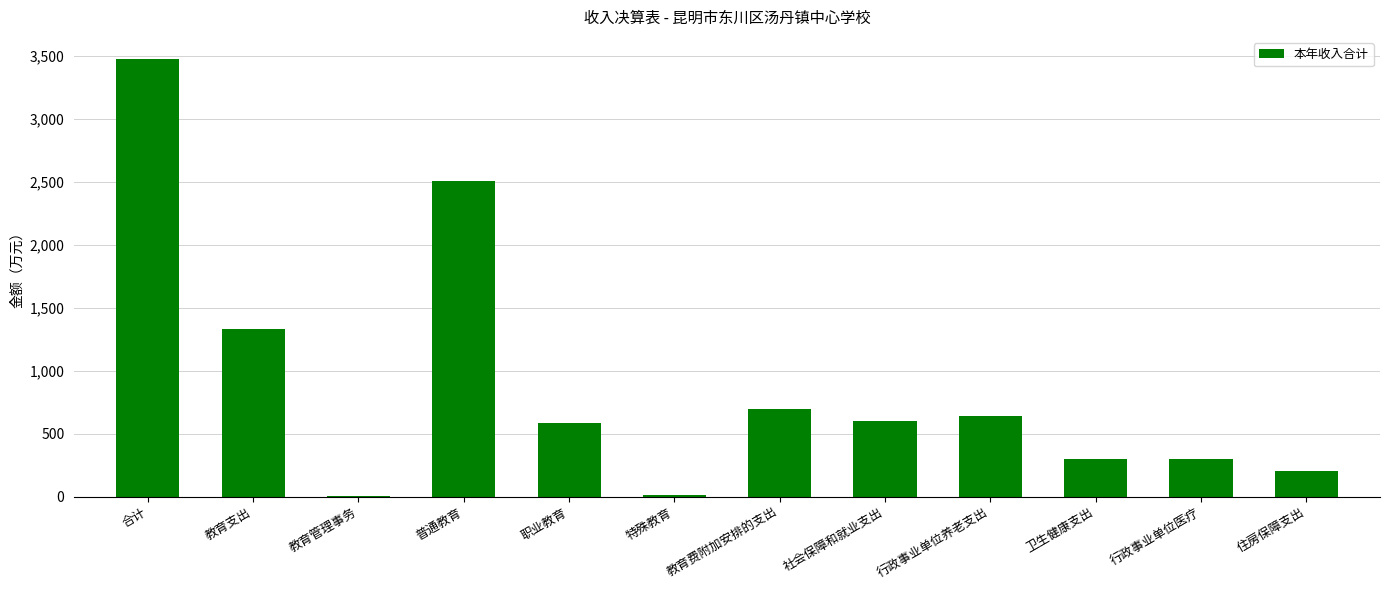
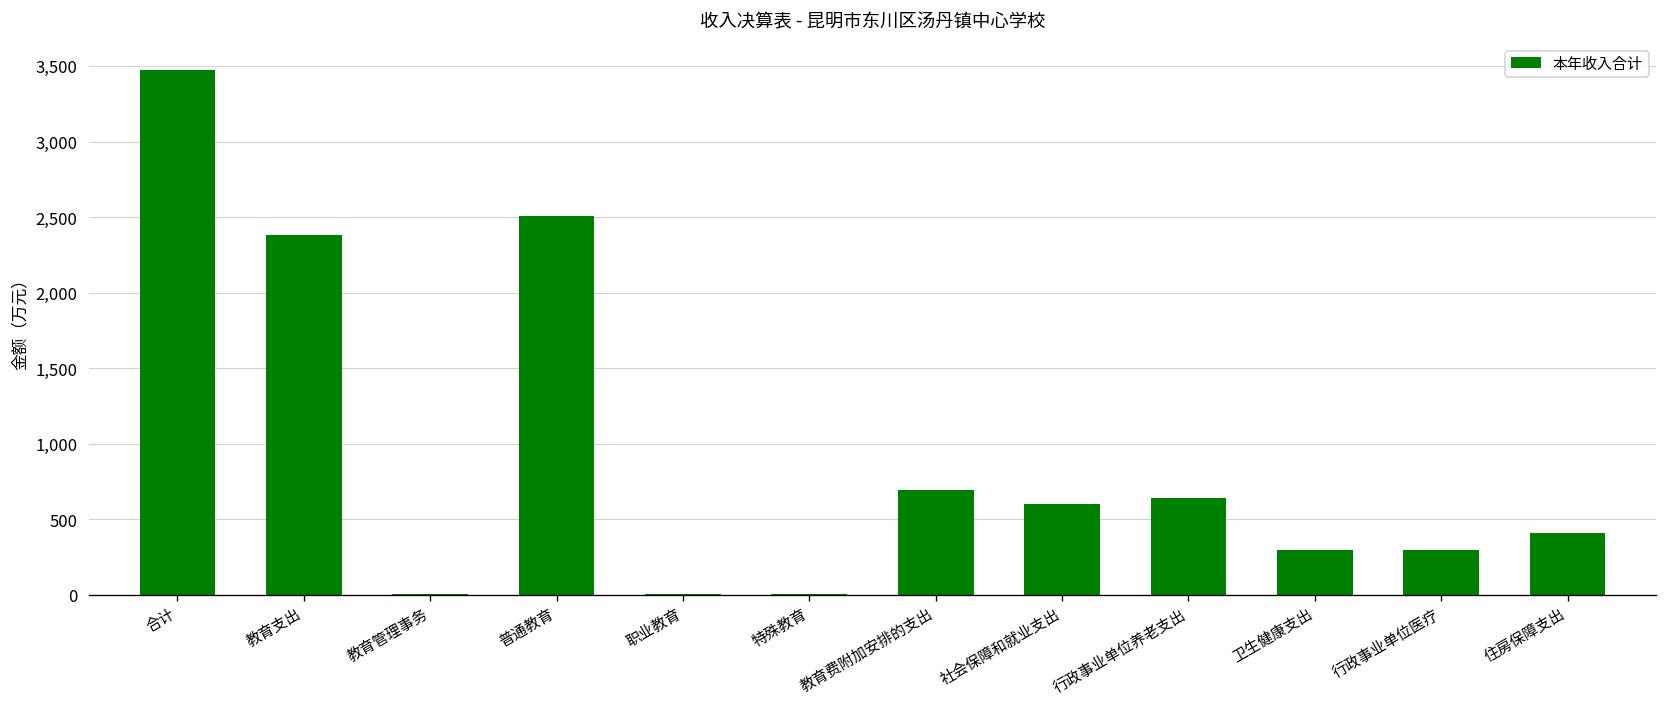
教育支出: 1,330 -> 2,380
职业教育: 590 -> 0
住房保障支出: 200 -> 410
